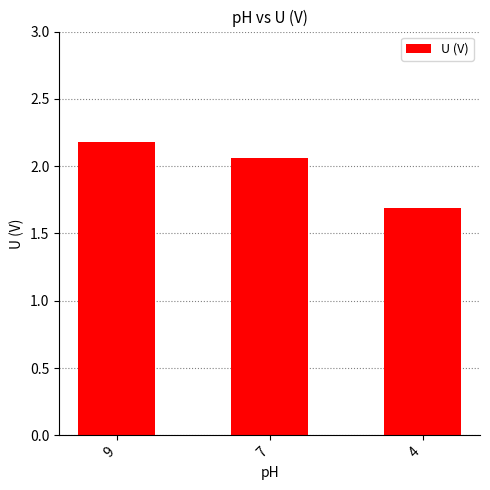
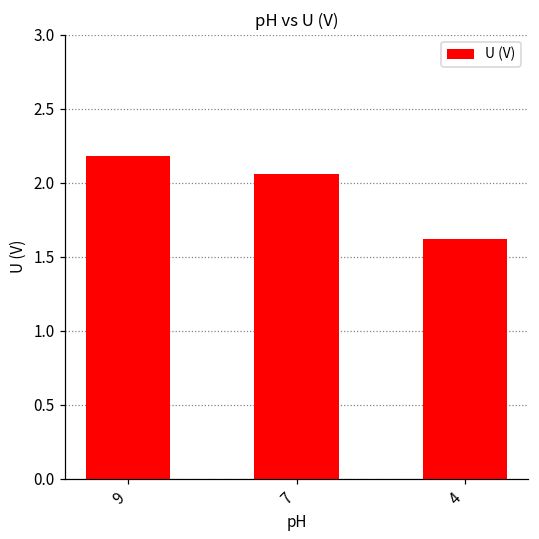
4: 1.69 -> 1.62
